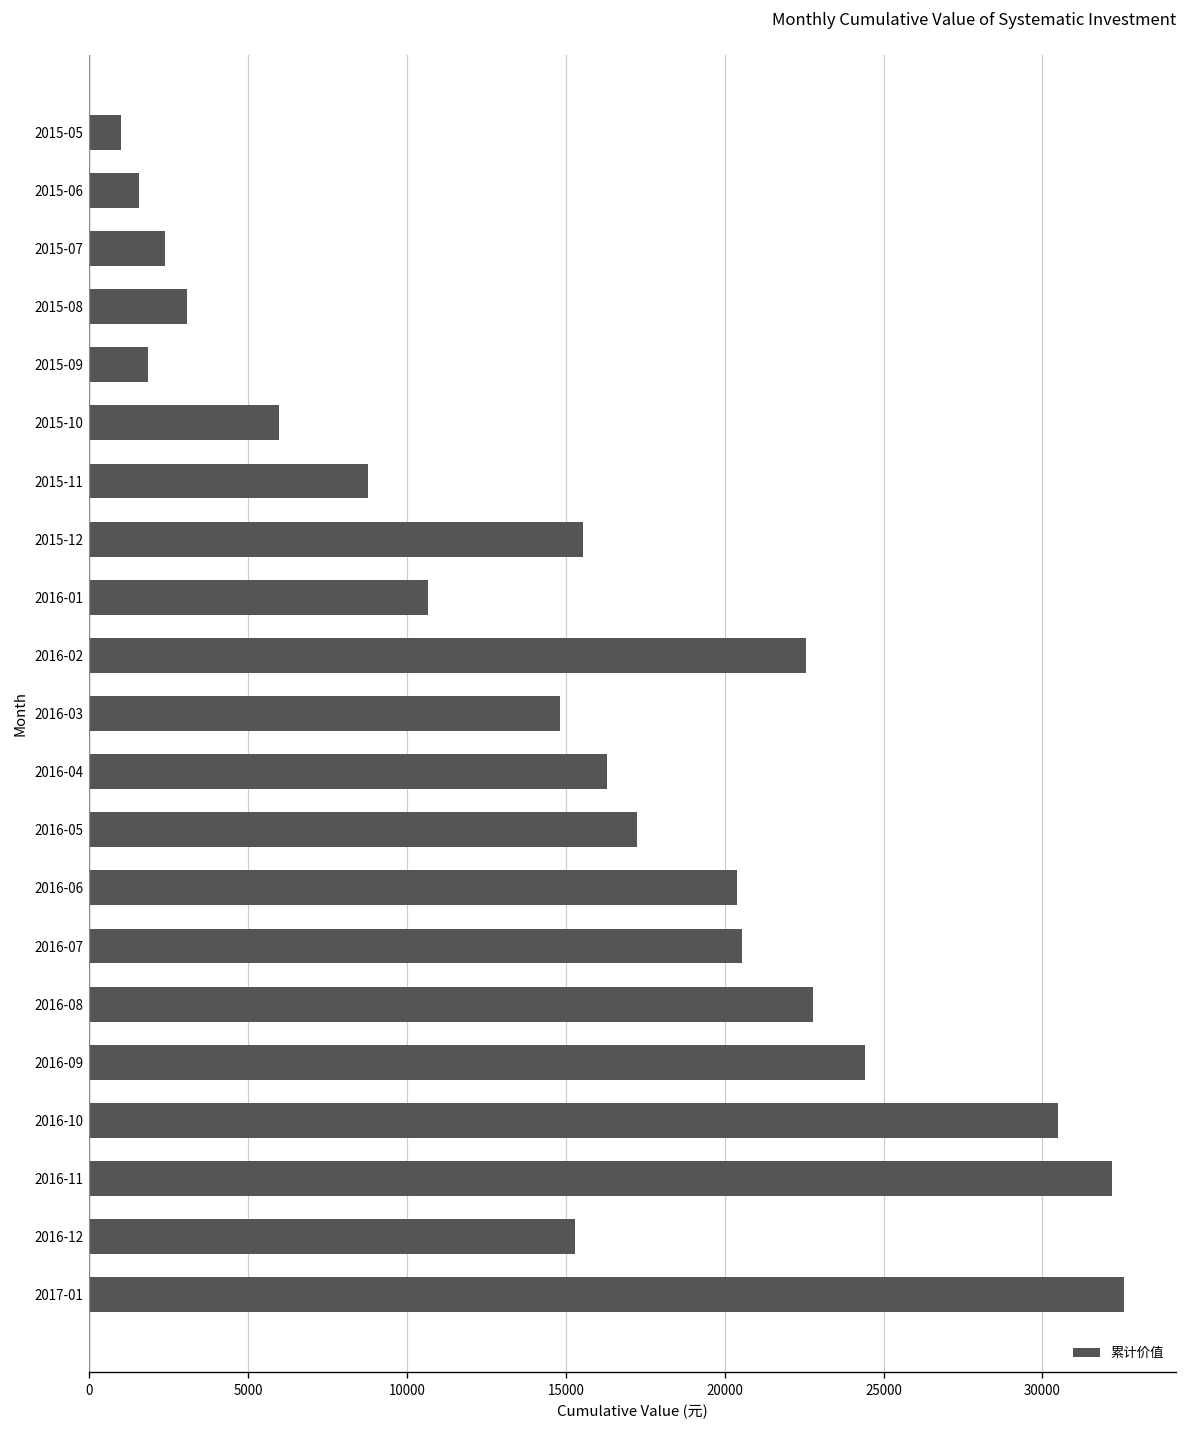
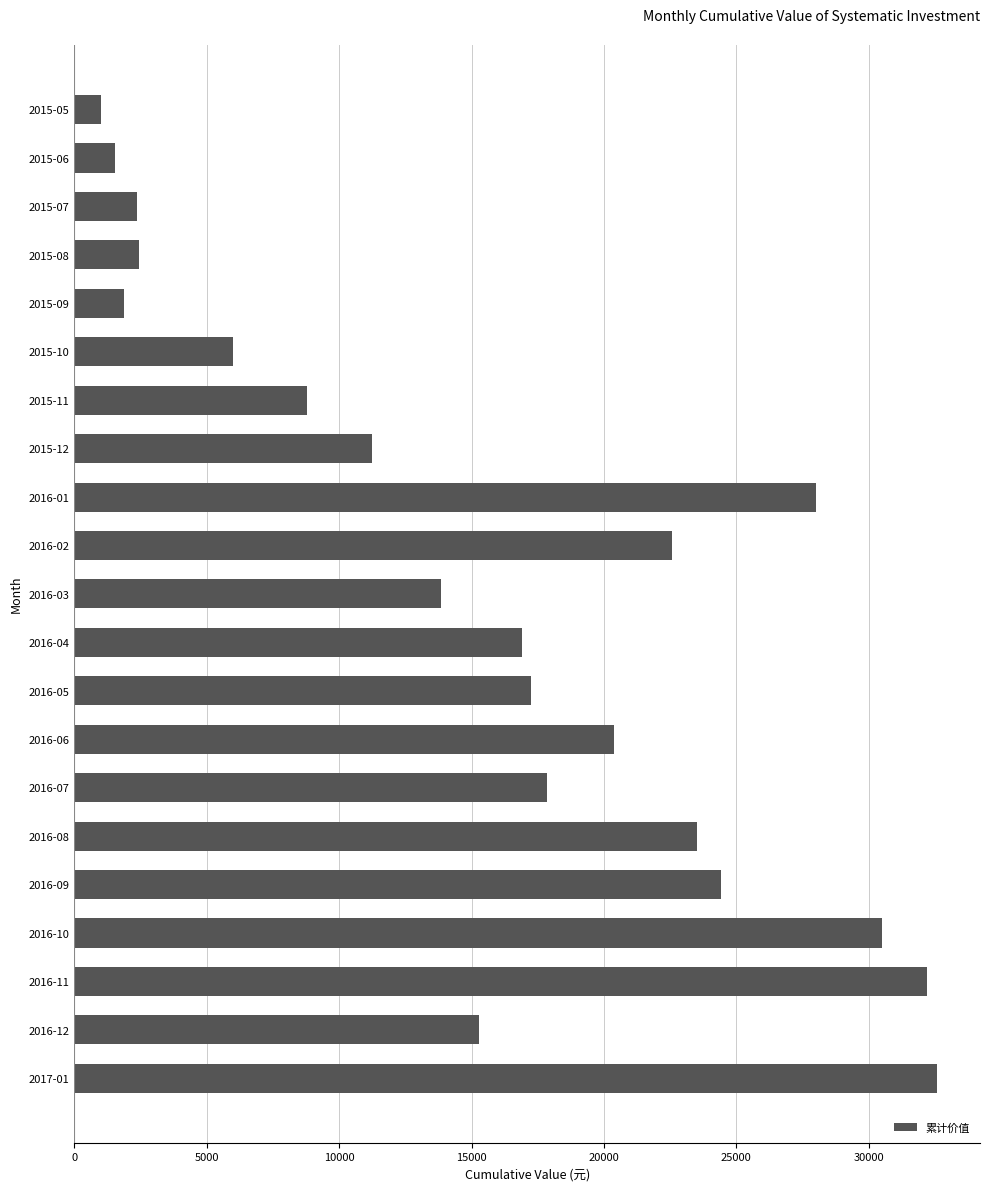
2015-08: 3100 -> 2400
2015-12: 15500 -> 11200
2016-01: 10700 -> 28000
2016-03: 14800 -> 13900
2016-04: 16300 -> 16900
2016-07: 20600 -> 17800
2016-08: 22800 -> 23500
